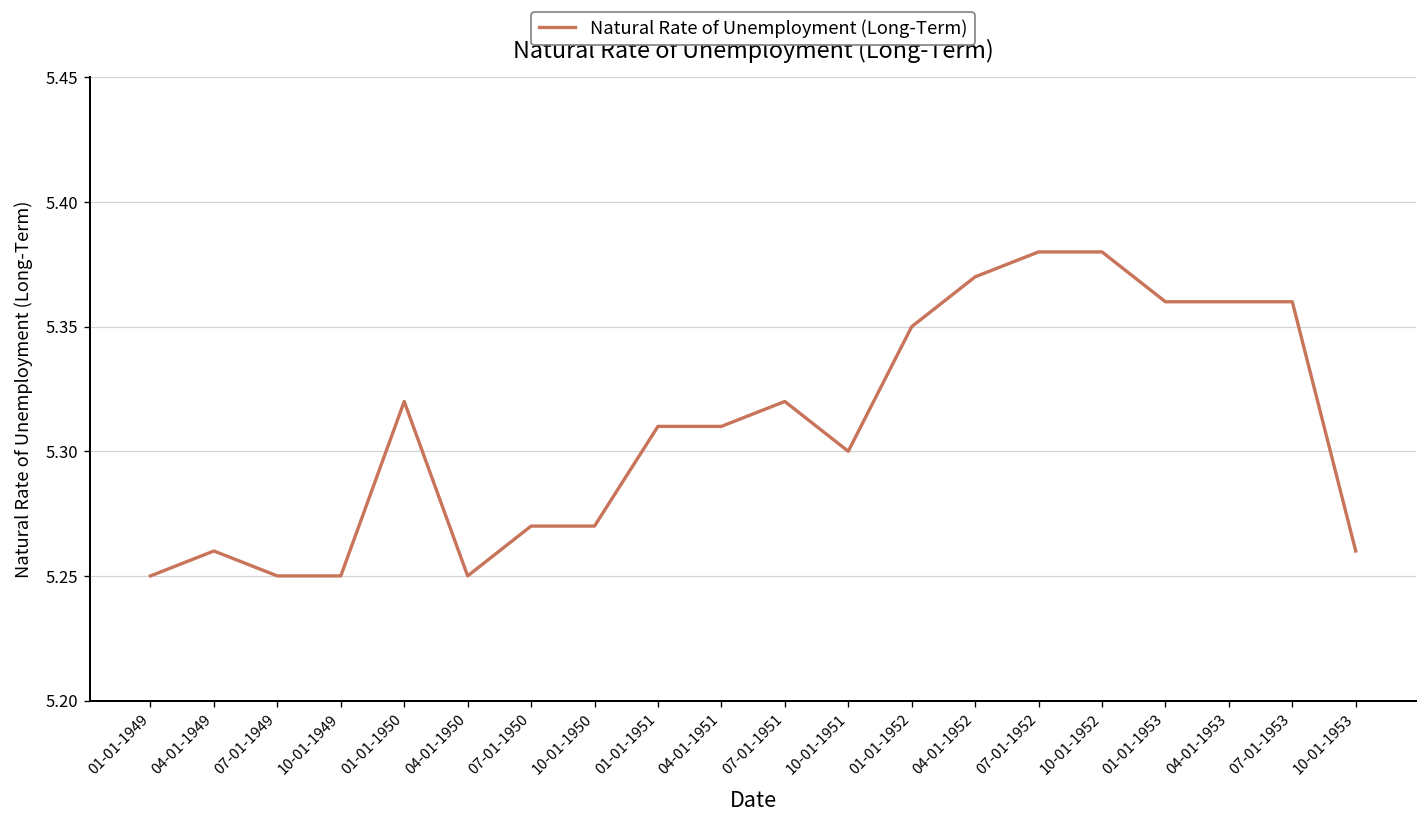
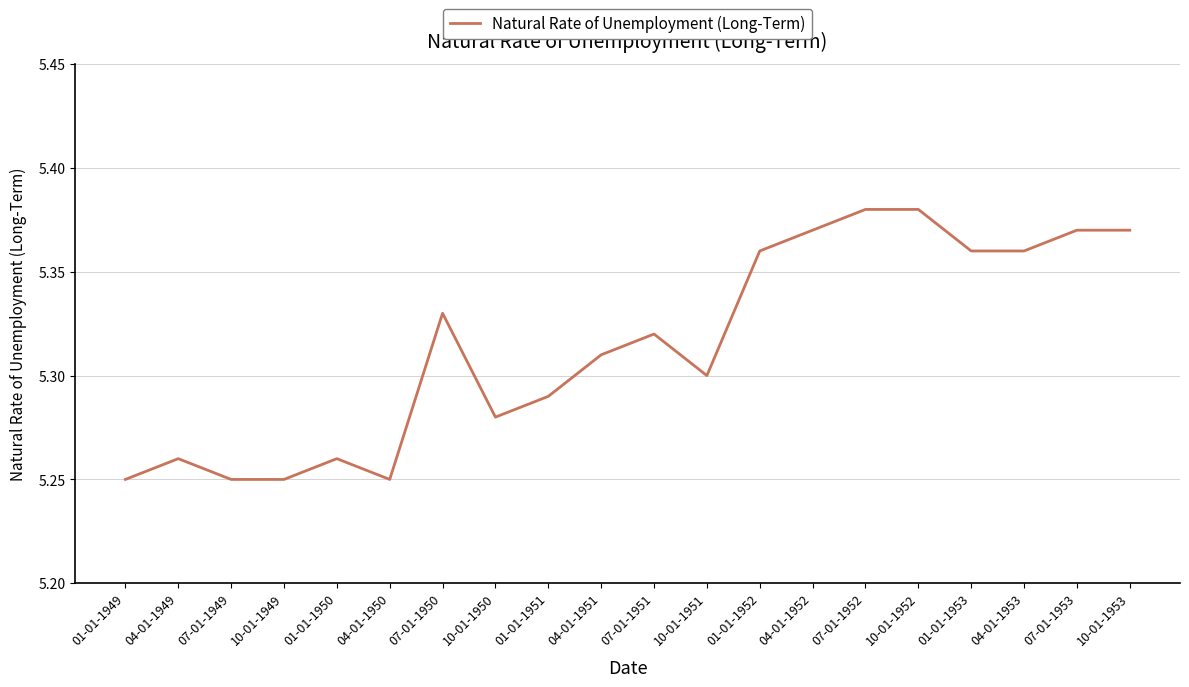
01-01-1950: 5.32 -> 5.26
07-01-1950: 5.27 -> 5.33
10-01-1950: 5.27 -> 5.28
01-01-1951: 5.31 -> 5.29
01-01-1952: 5.35 -> 5.36
07-01-1953: 5.36 -> 5.37
10-01-1953: 5.26 -> 5.37
